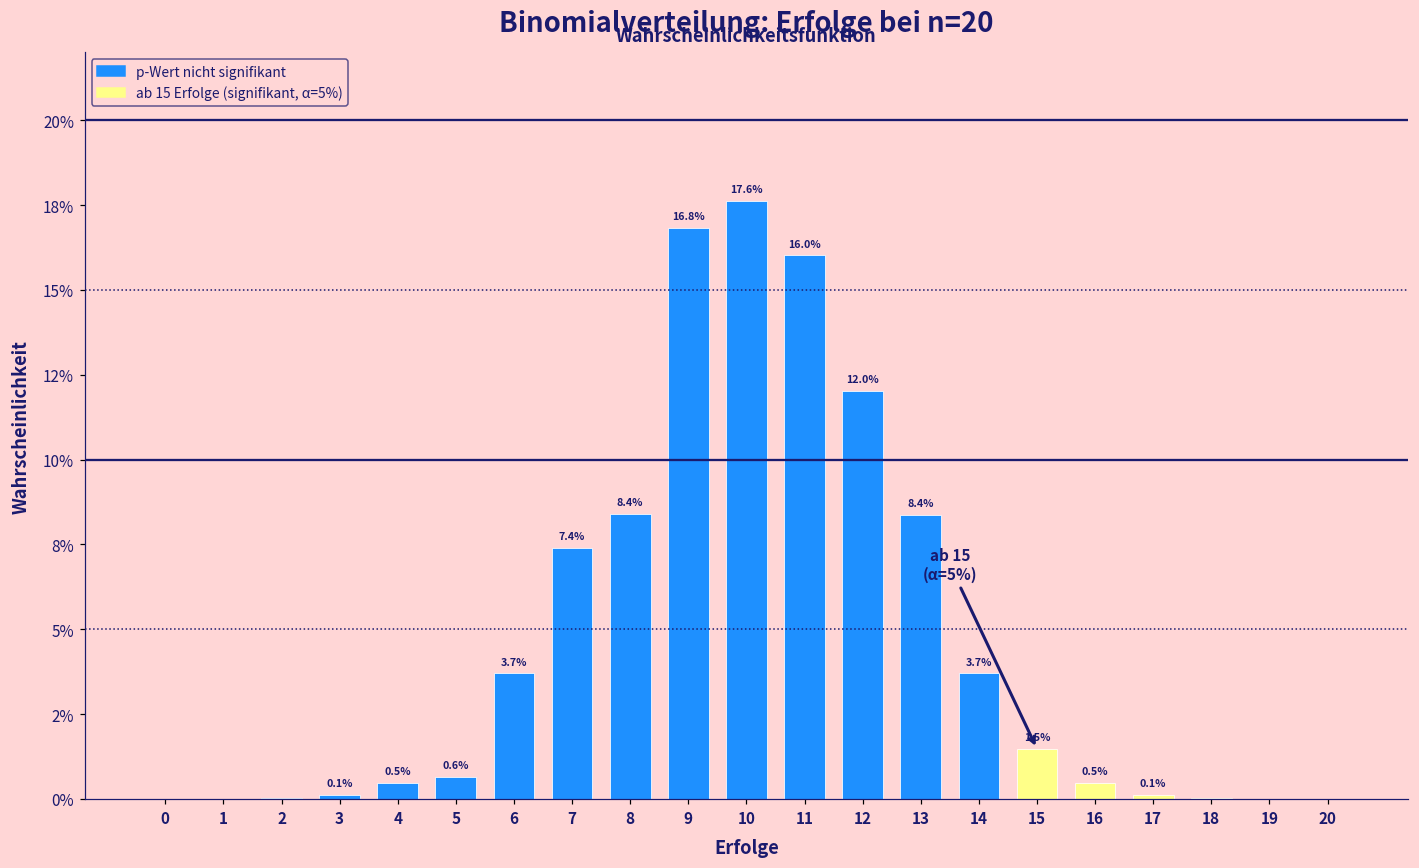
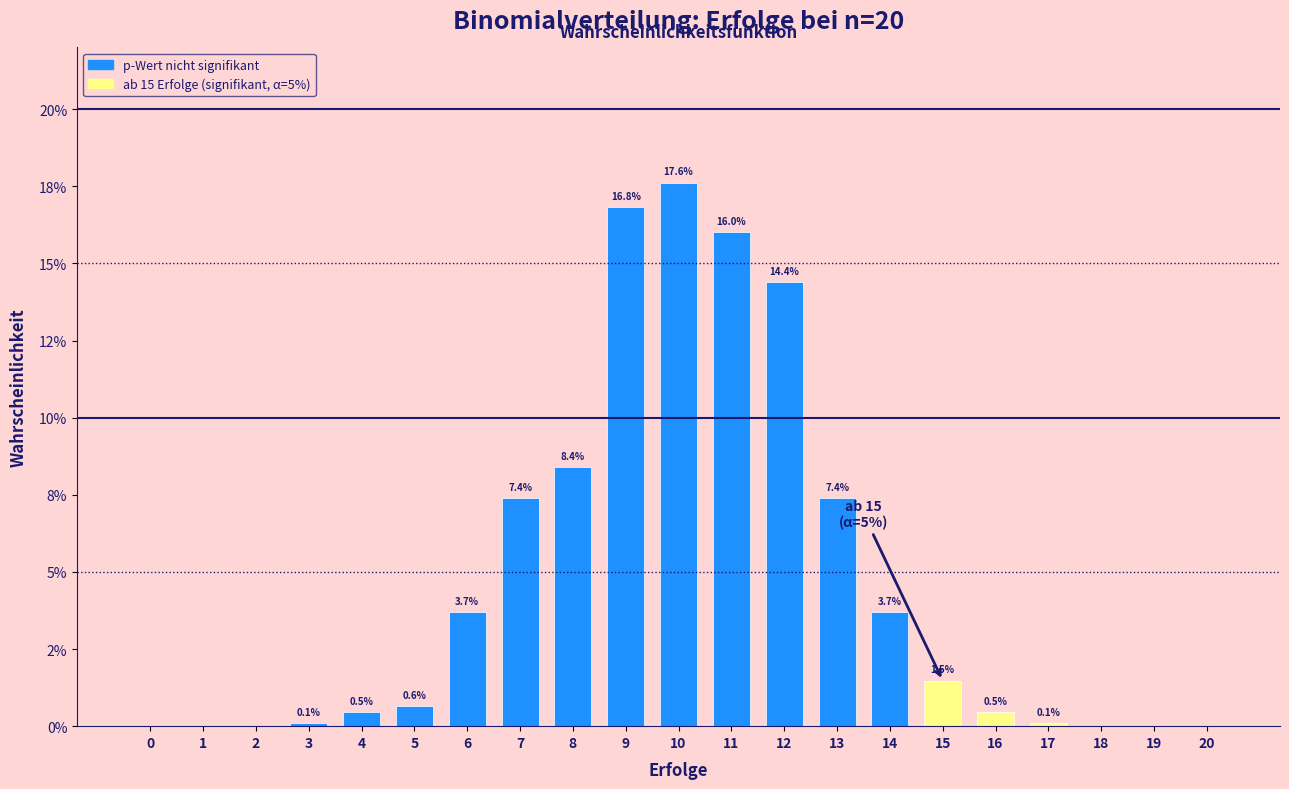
12: 12.0% -> 14.4%
13: 8.4% -> 7.4%
